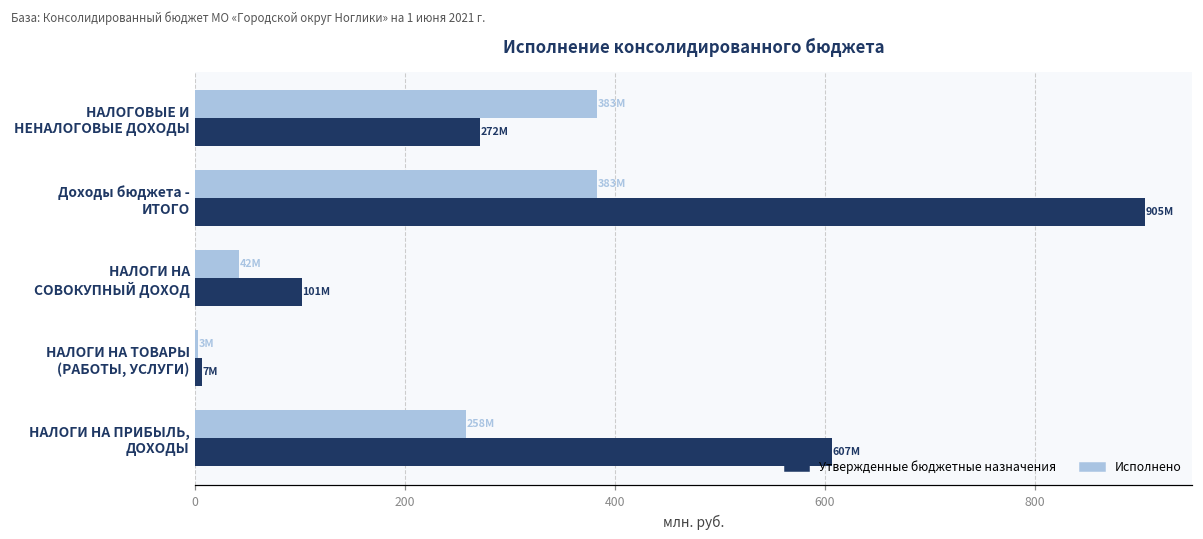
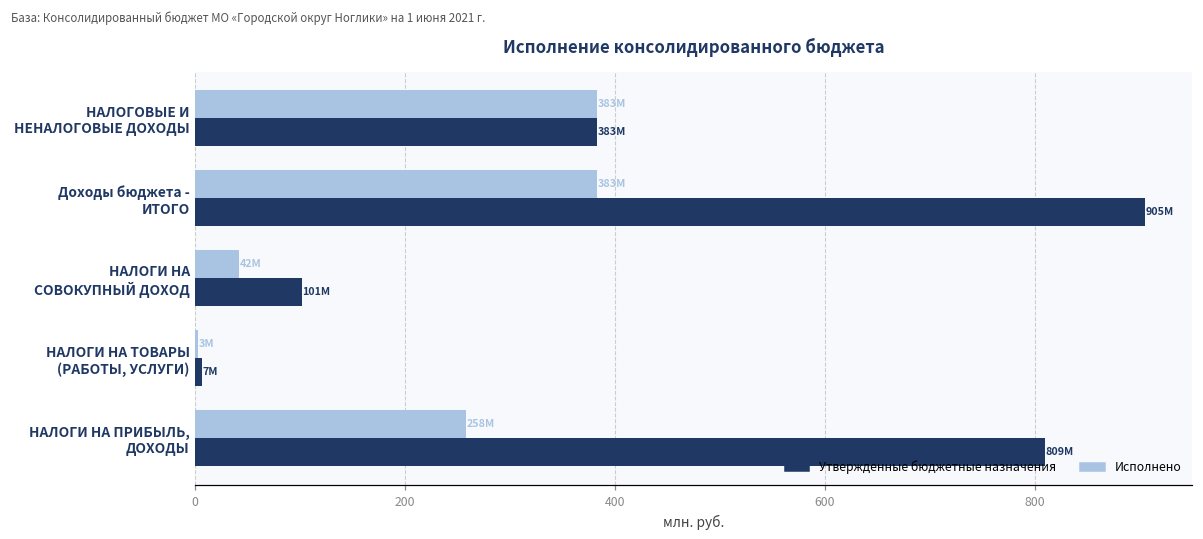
Утвержденные бюджетные назначения, НАЛОГОВЫЕ И НЕНАЛОГОВЫЕ ДОХОДЫ: 272M -> 383M
Утвержденные бюджетные назначения, НАЛОГИ НА ПРИБЫЛЬ, ДОХОДЫ: 607M -> 809M
